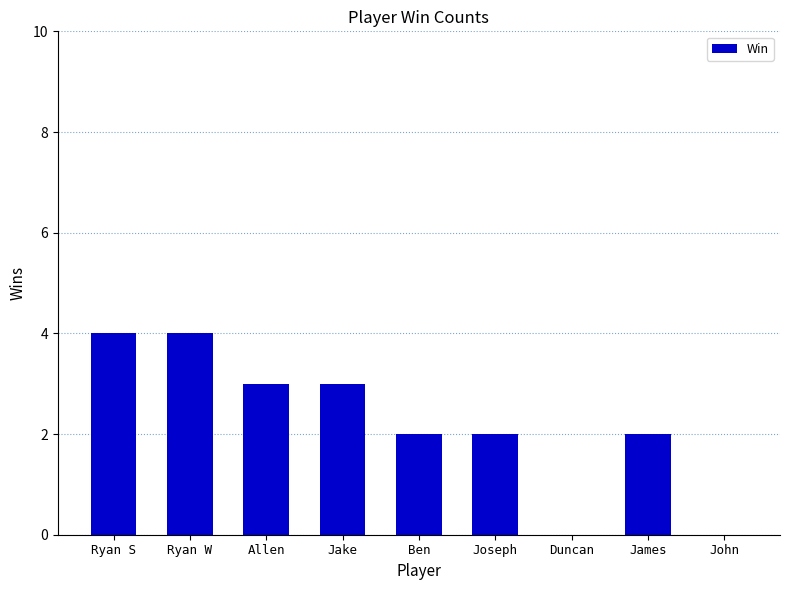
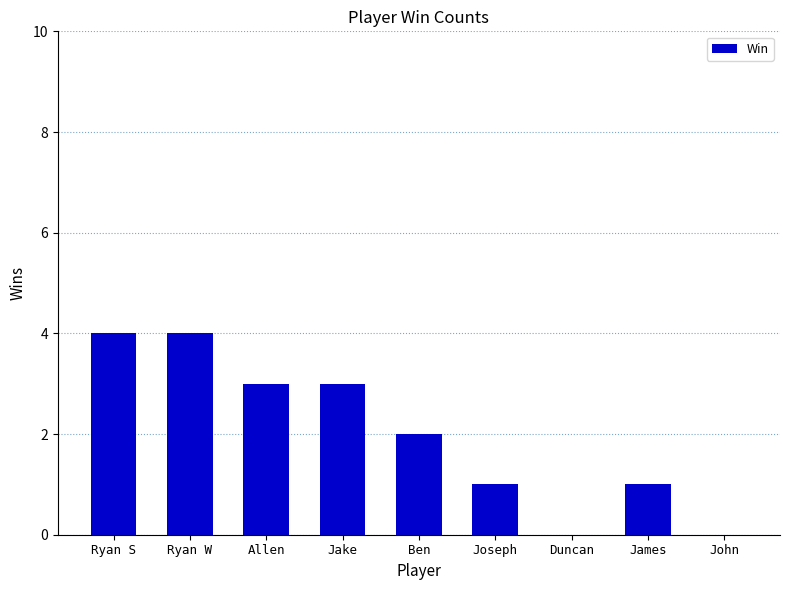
Joseph: 2 -> 1
James: 2 -> 1
